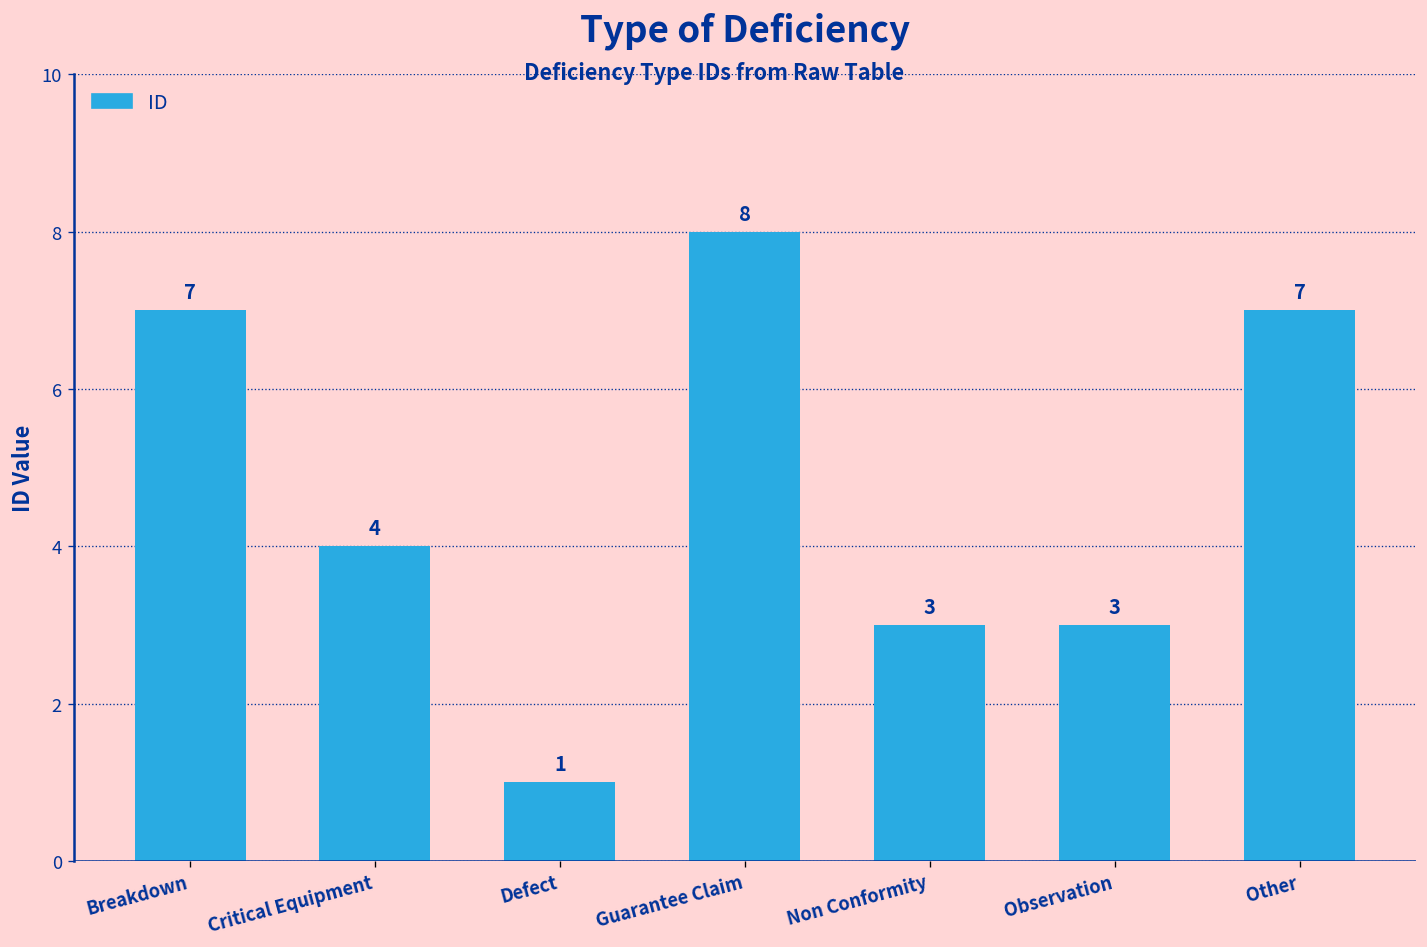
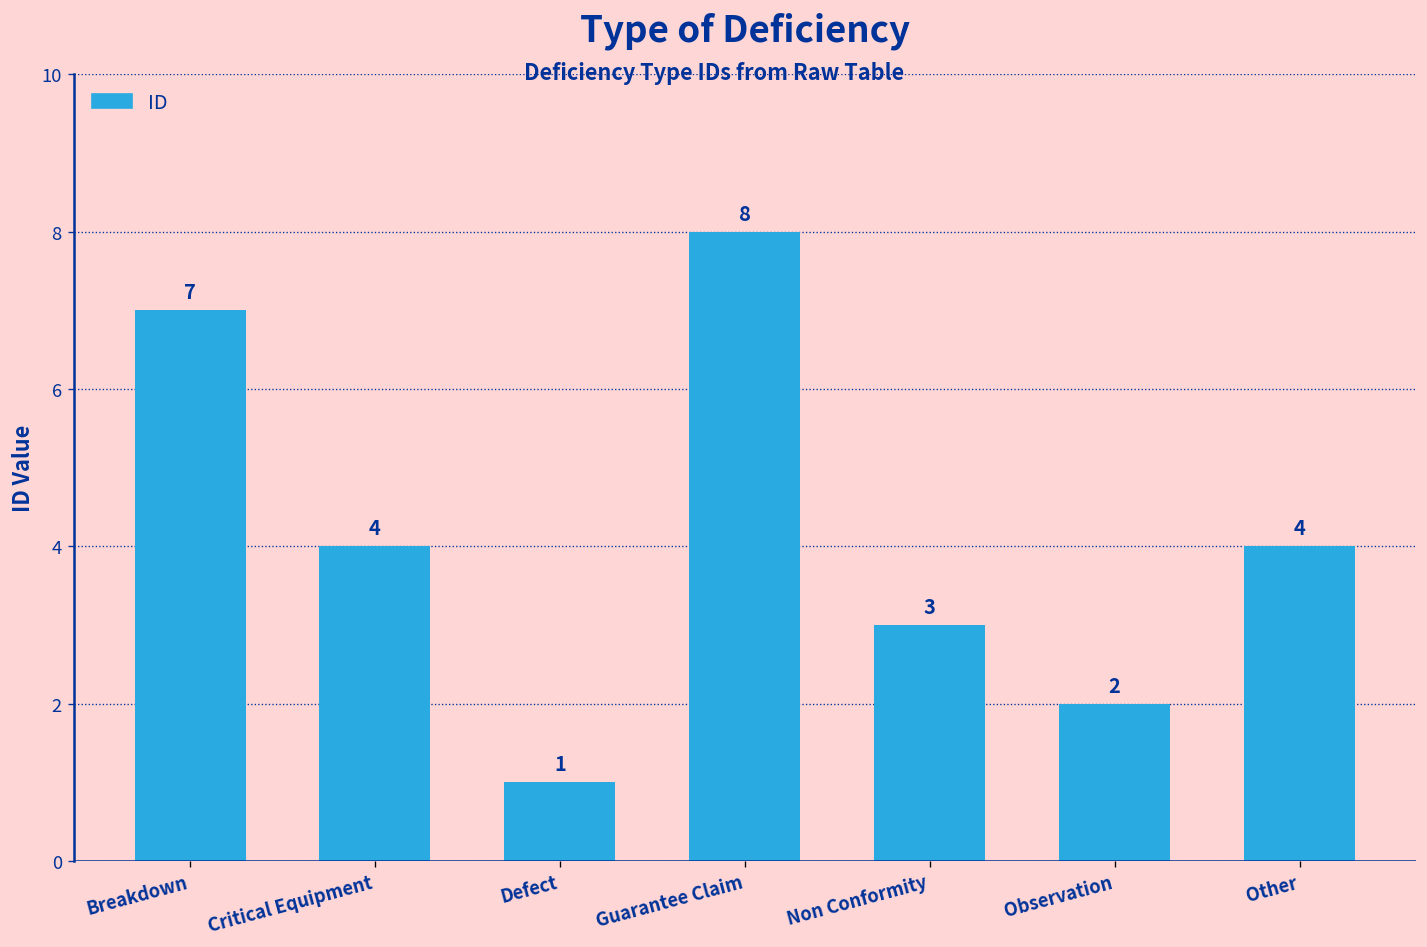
Observation: 3 -> 2
Other: 7 -> 4
